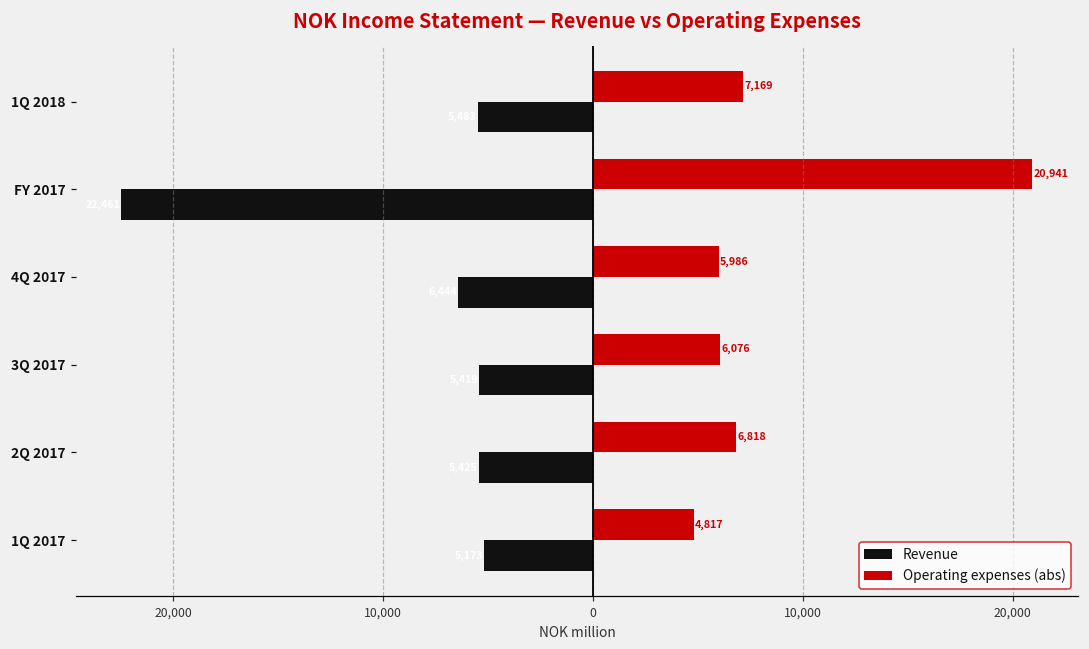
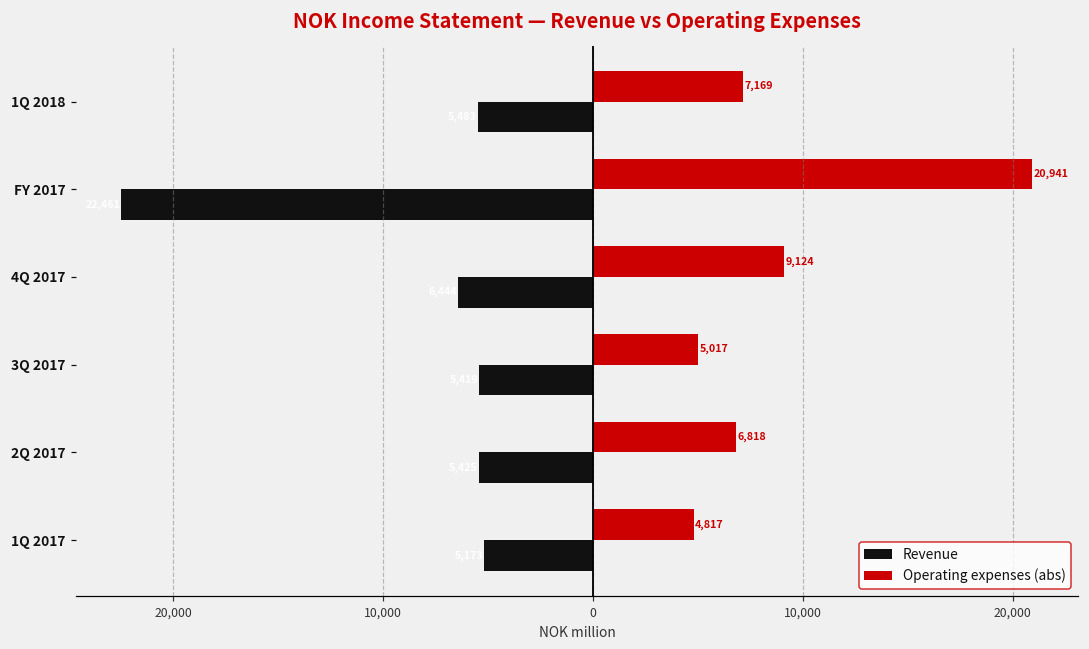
Operating expenses (abs), 4Q 2017: 5,986 -> 9,124
Operating expenses (abs), 3Q 2017: 6,076 -> 5,017
